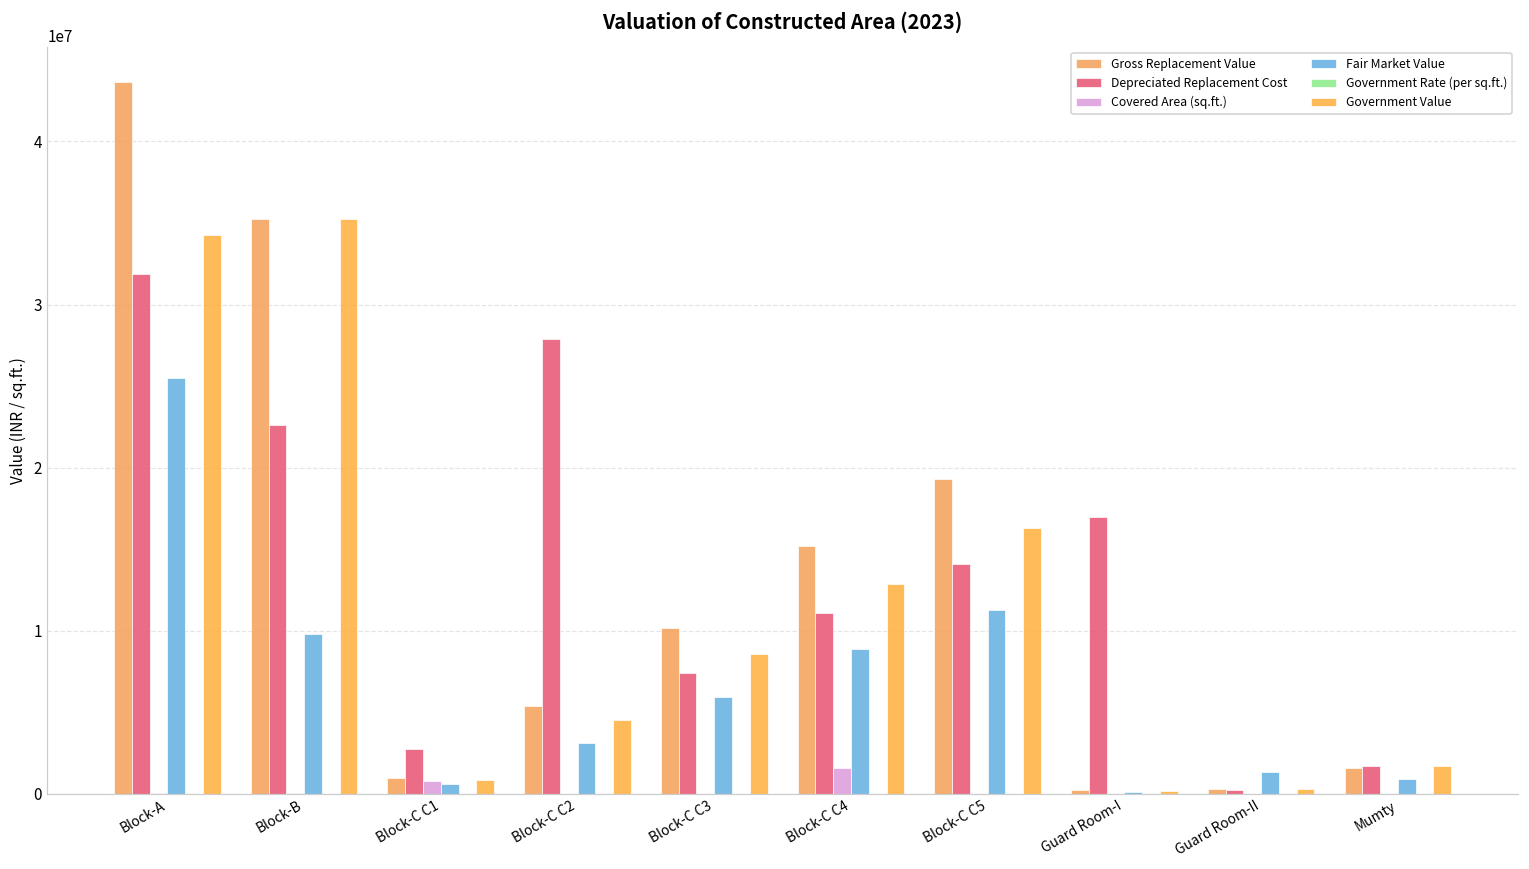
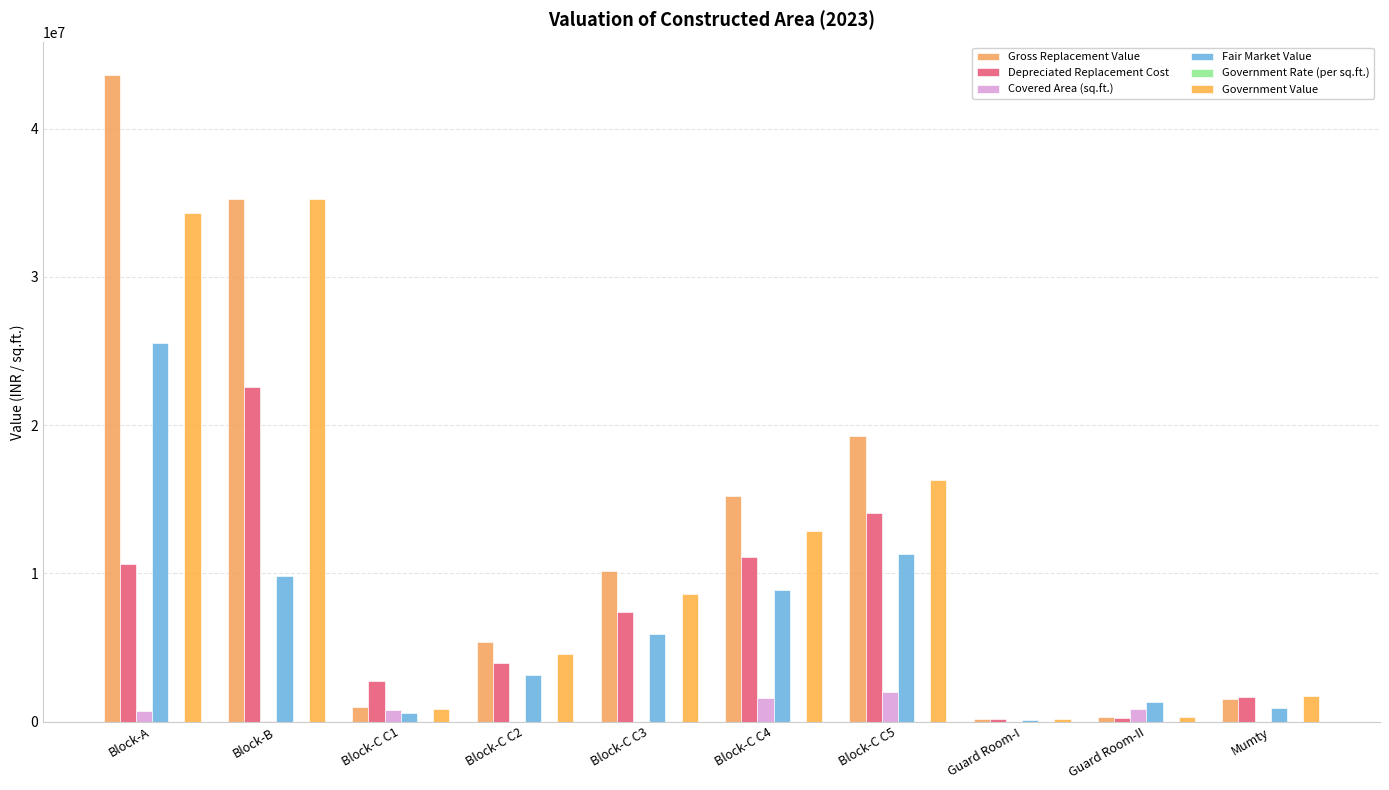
Depreciated Replacement Cost, Block-A: 31900000 -> 10600000
Covered Area (sq.ft.), Block-A: 0 -> 700000
Depreciated Replacement Cost, Block-C C2: 27900000 -> 3900000
Covered Area (sq.ft.), Block-C C5: 0 -> 2000000
Depreciated Replacement Cost, Guard Room-I: 17000000 -> 200000
Covered Area (sq.ft.), Guard Room-II: 0 -> 900000
